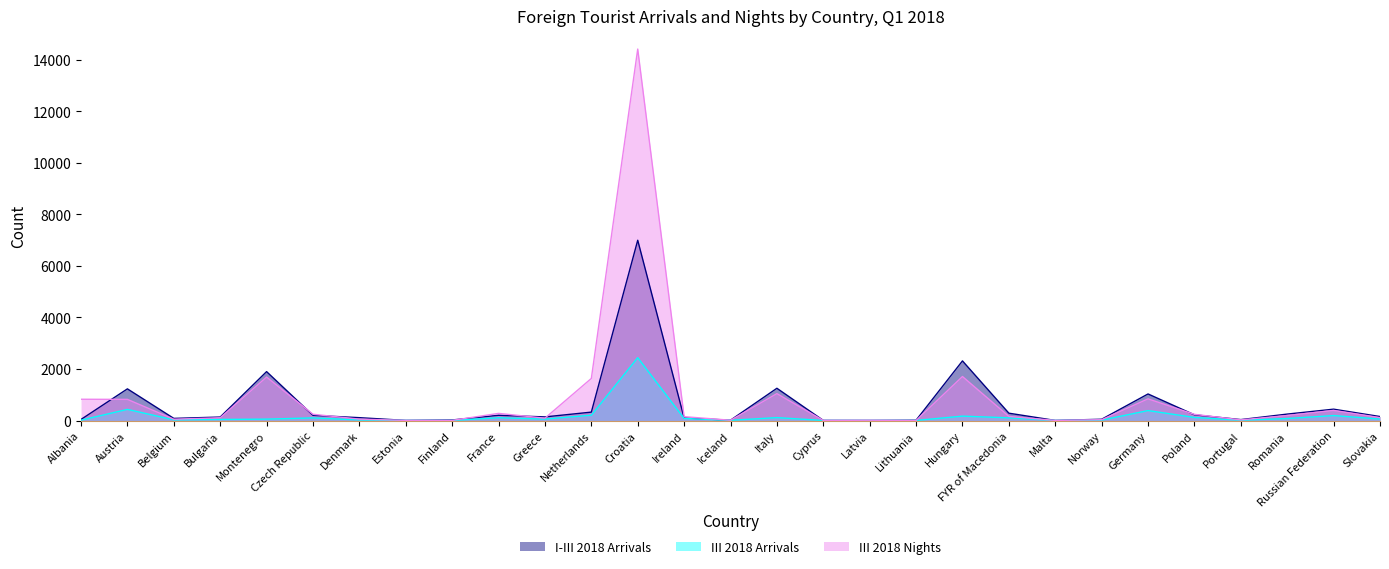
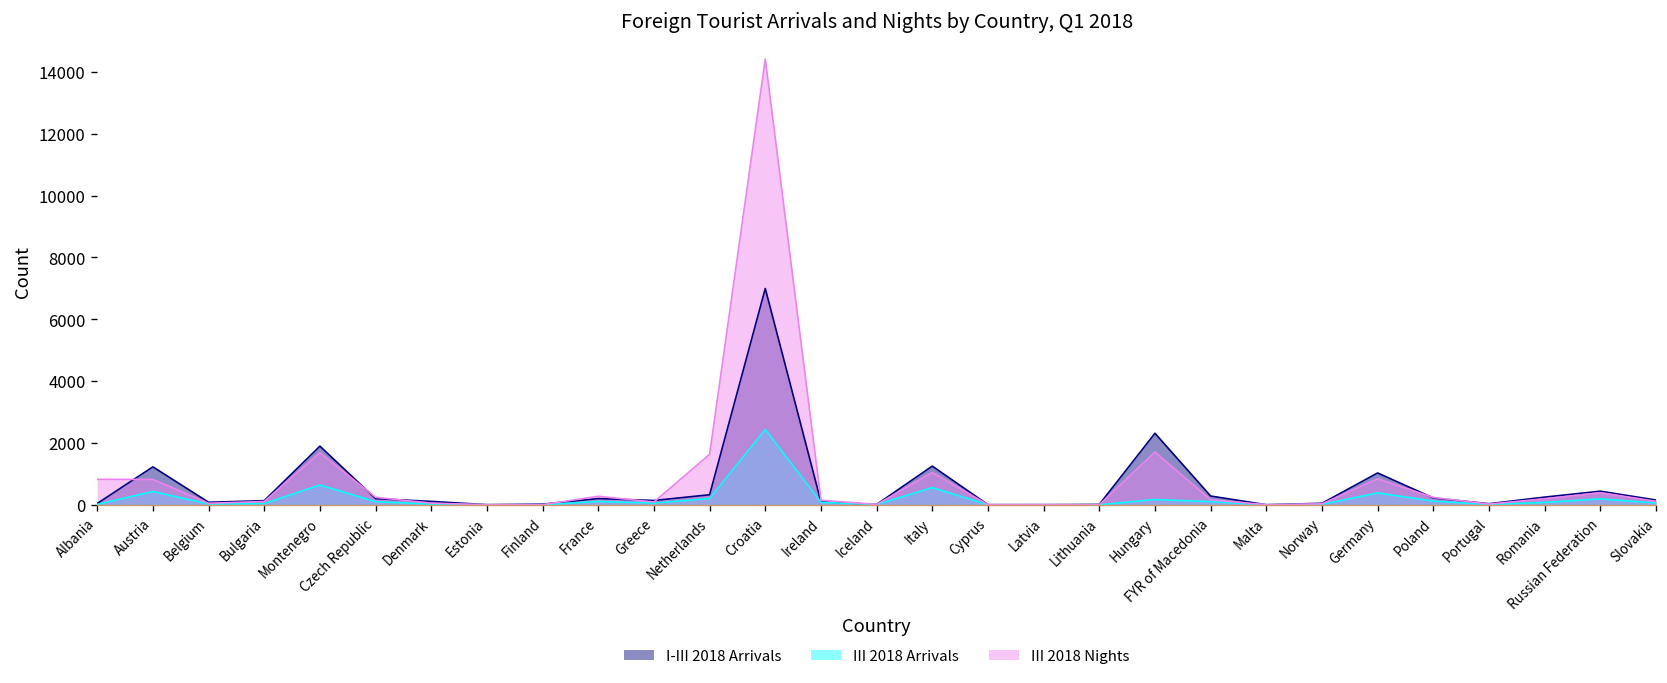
III 2018 Arrivals, Montenegro: 100 -> 600
III 2018 Arrivals, Italy: 100 -> 600
